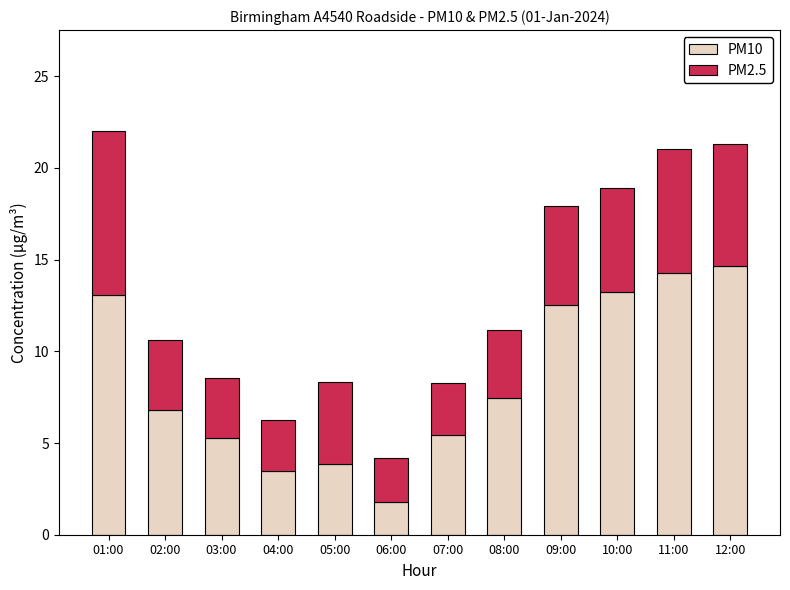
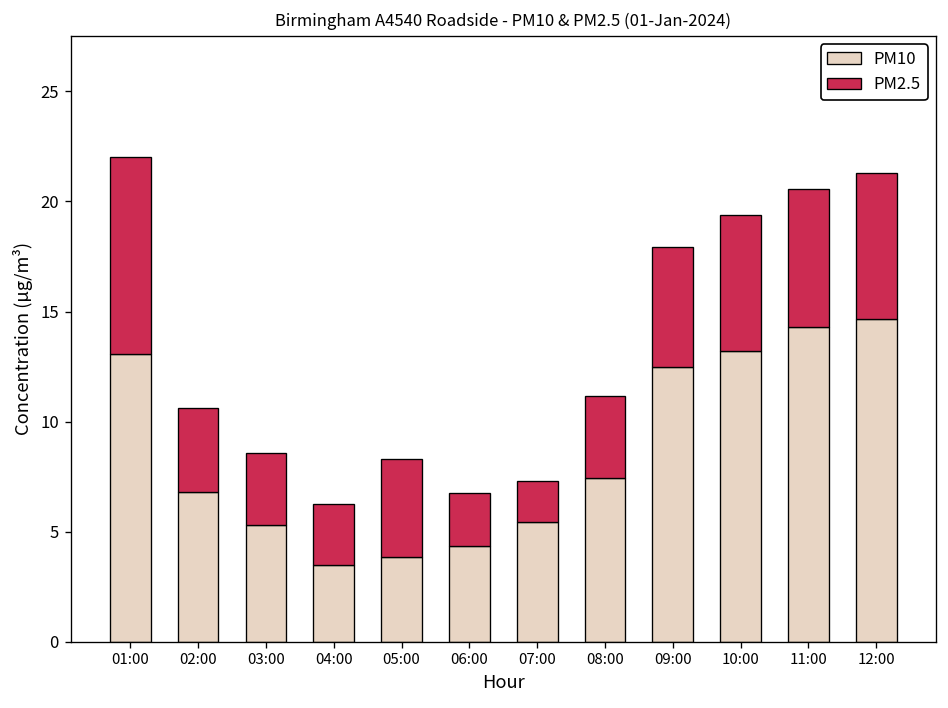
PM10, 06:00: 1.8 -> 4.4
PM2.5, 07:00: 2.8 -> 1.8
PM2.5, 10:00: 5.7 -> 6.2
PM2.5, 11:00: 6.8 -> 6.3
